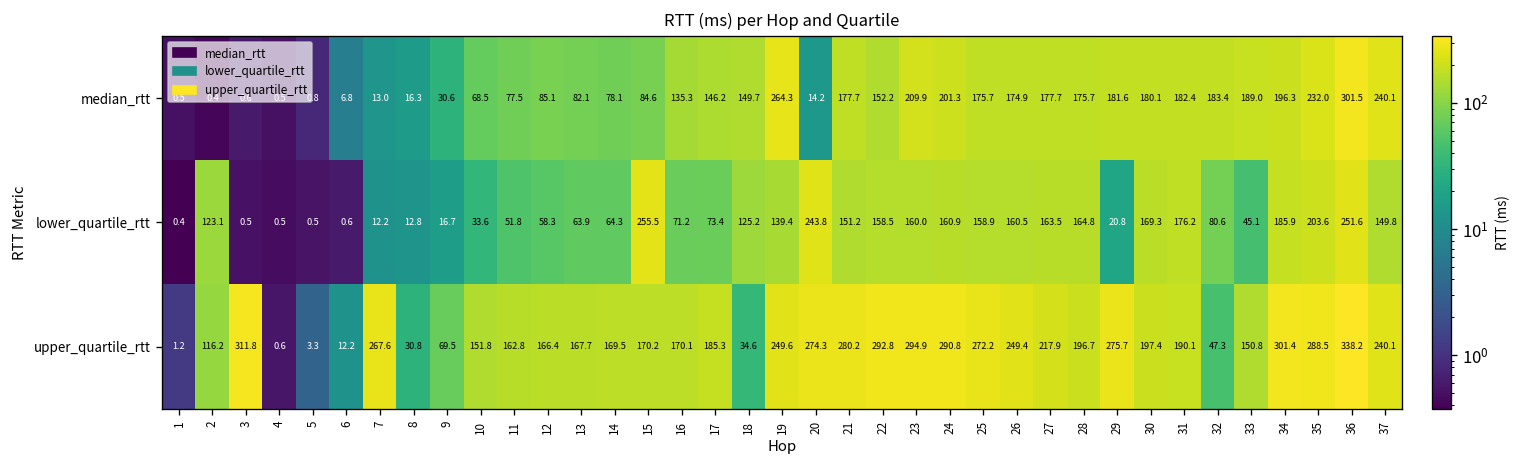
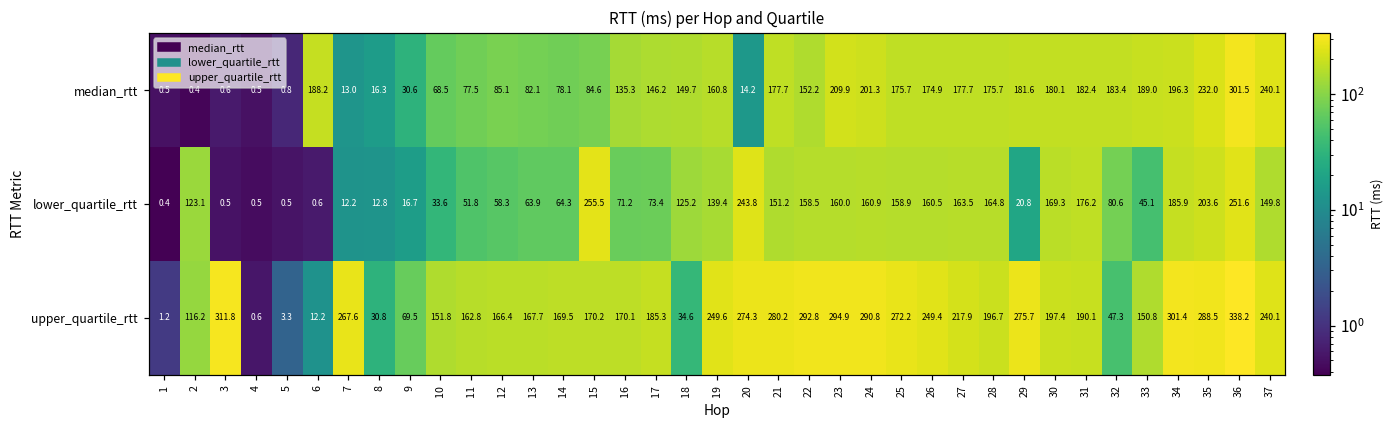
median_rtt, 6: 6.8 -> 188.2
median_rtt, 19: 264.3 -> 160.8
